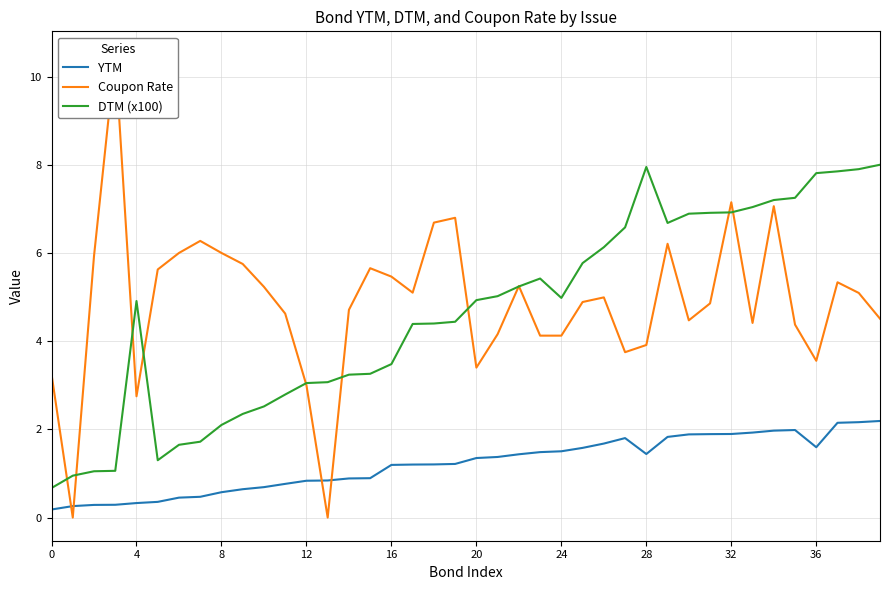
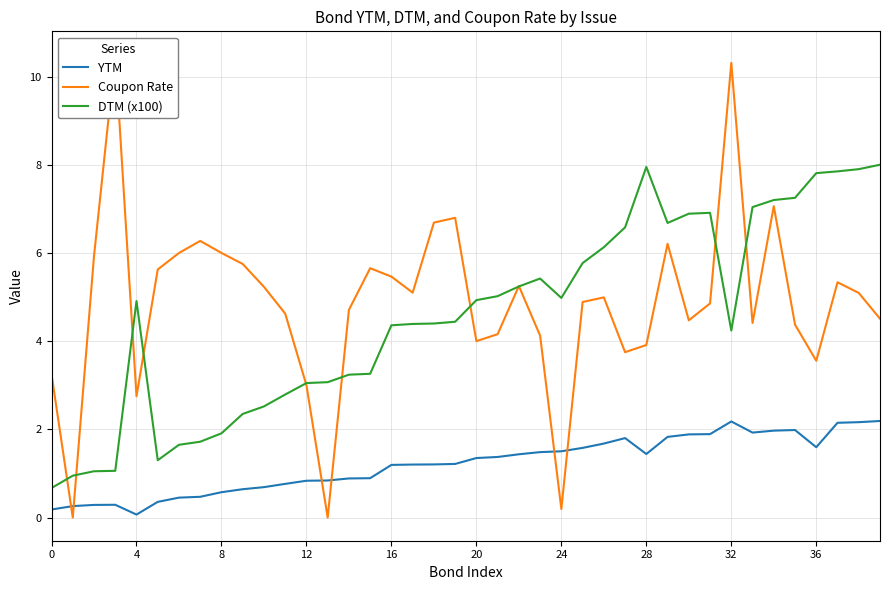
YTM, 4: 0.3 -> 0.1
DTM (x100), 8: 2.1 -> 1.9
DTM (x100), 16: 3.5 -> 4.4
Coupon Rate, 20: 3.4 -> 4.0
Coupon Rate, 24: 4.1 -> 0.2
YTM, 32: 1.9 -> 2.2
Coupon Rate, 32: 7.2 -> 10.3
DTM (x100), 32: 6.9 -> 4.2
